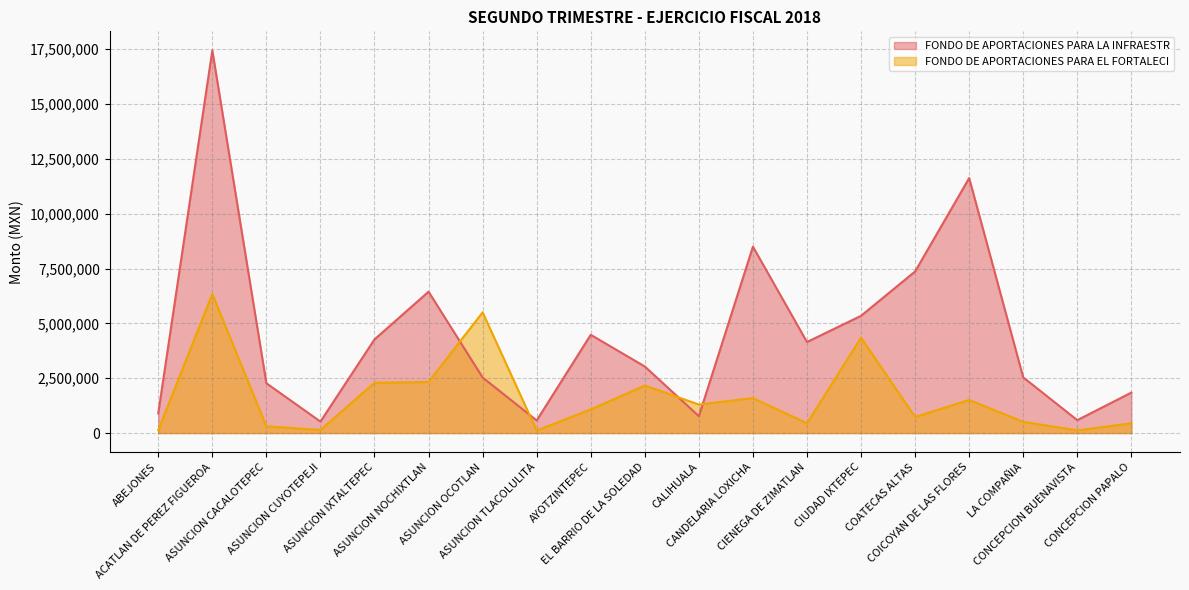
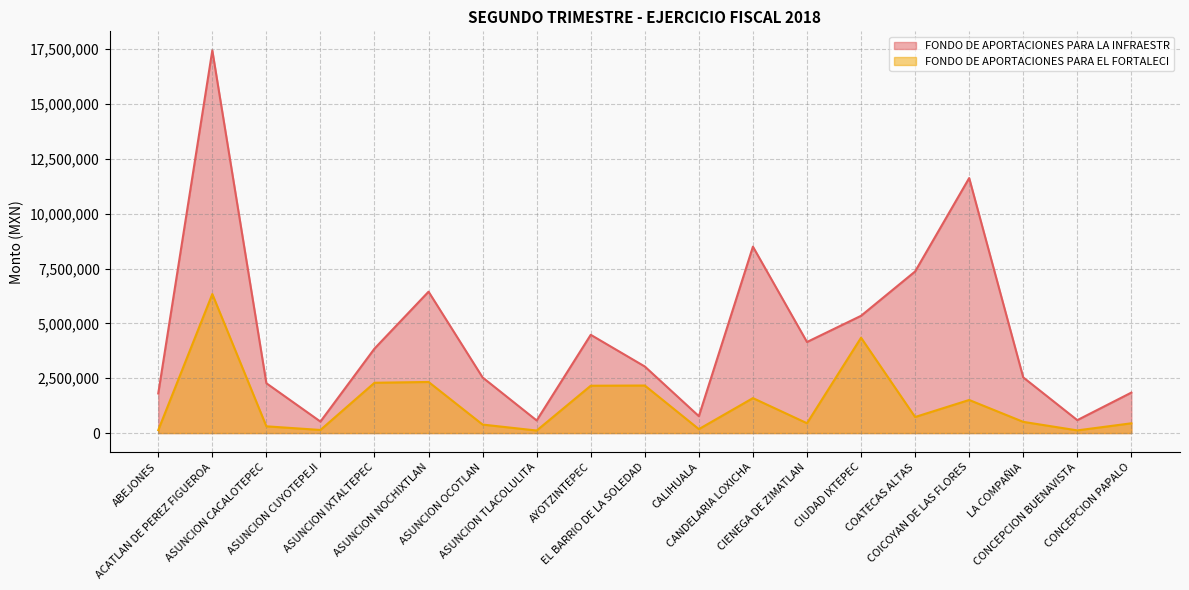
FONDO DE APORTACIONES PARA LA INFRAESTR, ABEJONES: 900,000 -> 1,800,000
FONDO DE APORTACIONES PARA LA INFRAESTR, ASUNCION IXTALTEPEC: 4,300,000 -> 3,900,000
FONDO DE APORTACIONES PARA EL FORTALECI, ASUNCION OCOTLAN: 5,500,000 -> 400,000
FONDO DE APORTACIONES PARA EL FORTALECI, AYOTZINTEPEC: 1,100,000 -> 2,200,000
FONDO DE APORTACIONES PARA EL FORTALECI, CALIHUALA: 1,300,000 -> 200,000
